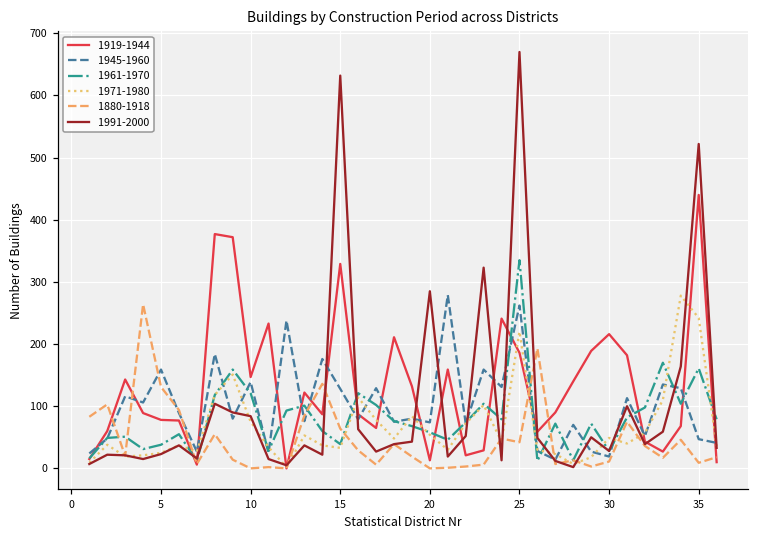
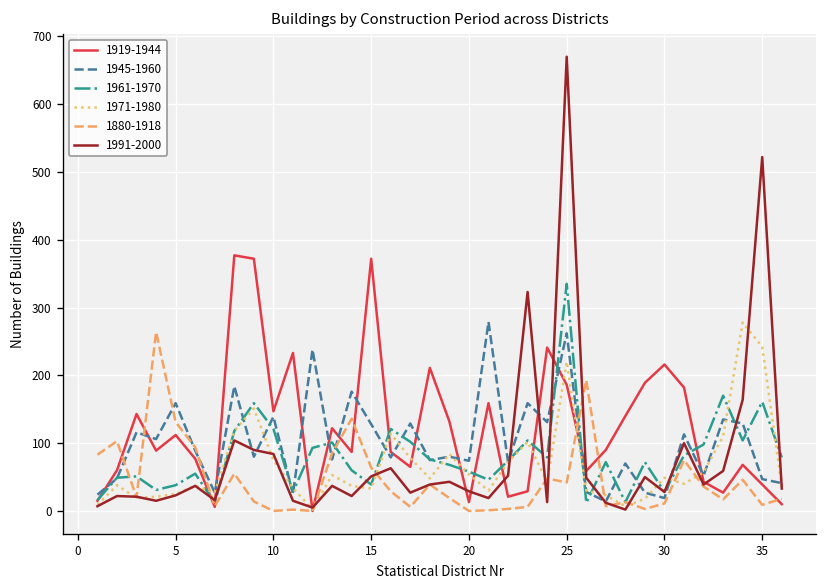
1919-1944, 5: 80 -> 110
1919-1944, 15: 330 -> 370
1991-2000, 15: 630 -> 50
1991-2000, 20: 290 -> 30
1919-1944, 35: 440 -> 40
